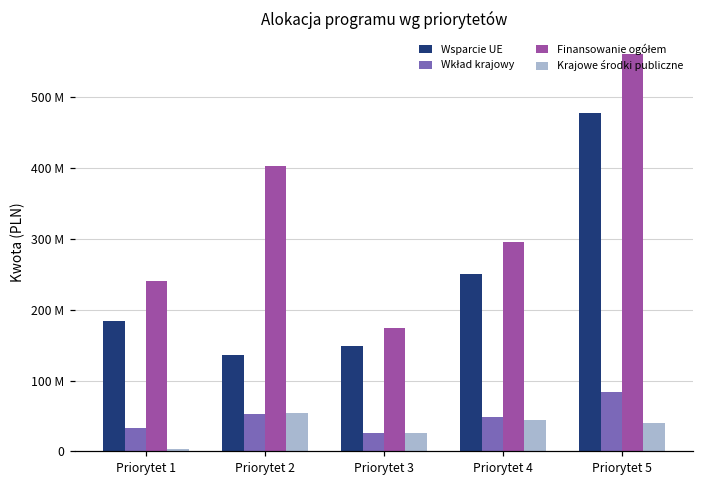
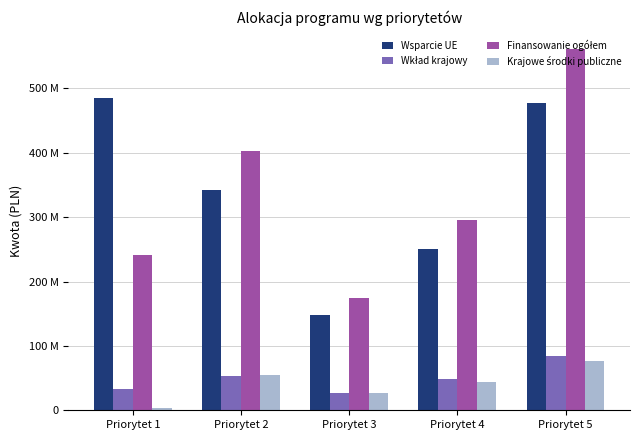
Wsparcie UE, Priorytet 1: 180000000 -> 480000000
Wsparcie UE, Priorytet 2: 140000000 -> 340000000
Krajowe środki publiczne, Priorytet 5: 40000000 -> 80000000
